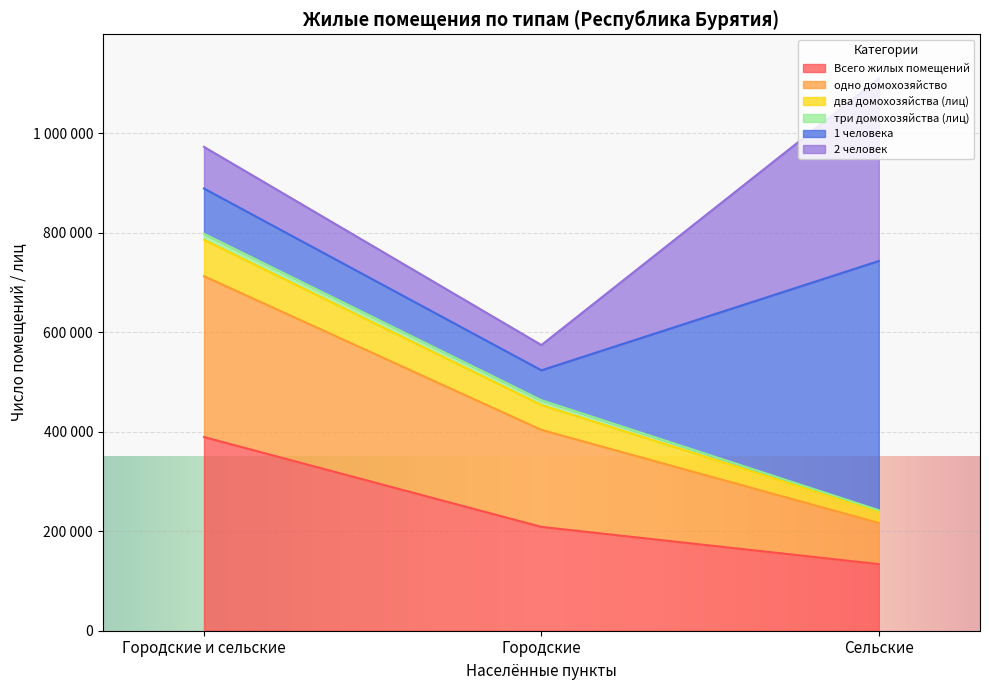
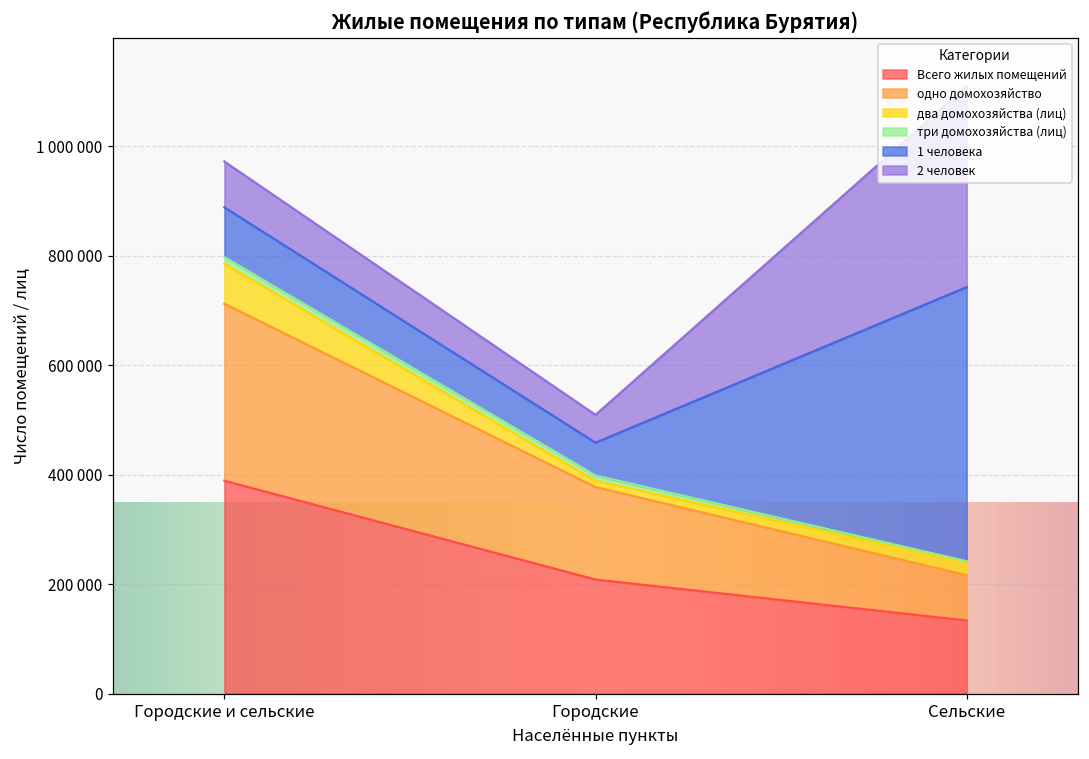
одно домохозяйство, Городские: 190000 -> 170000
два домохозяйства (лиц), Городские: 50000 -> 10000
